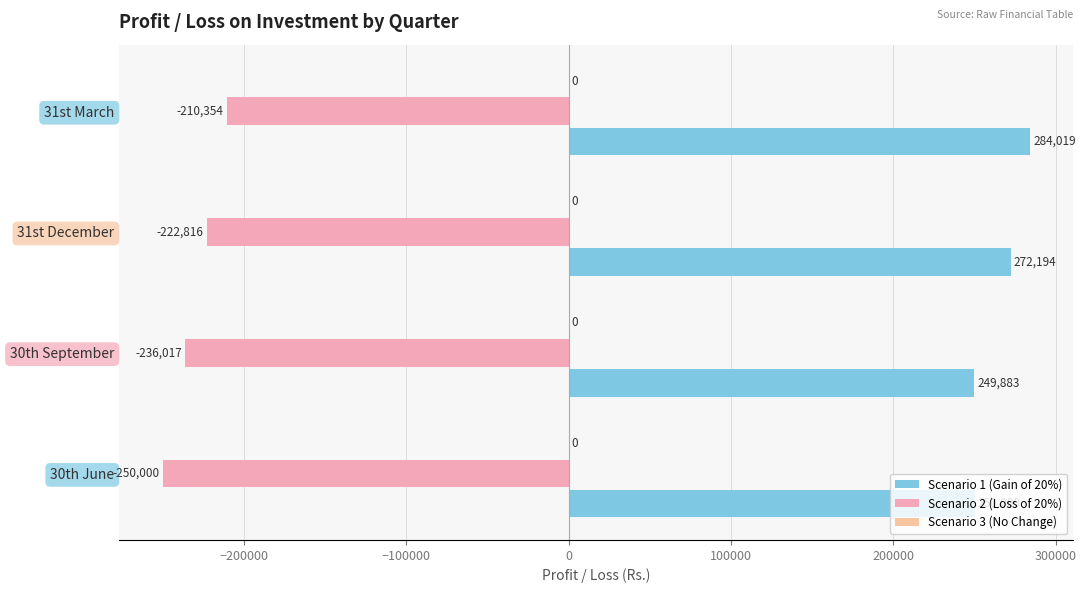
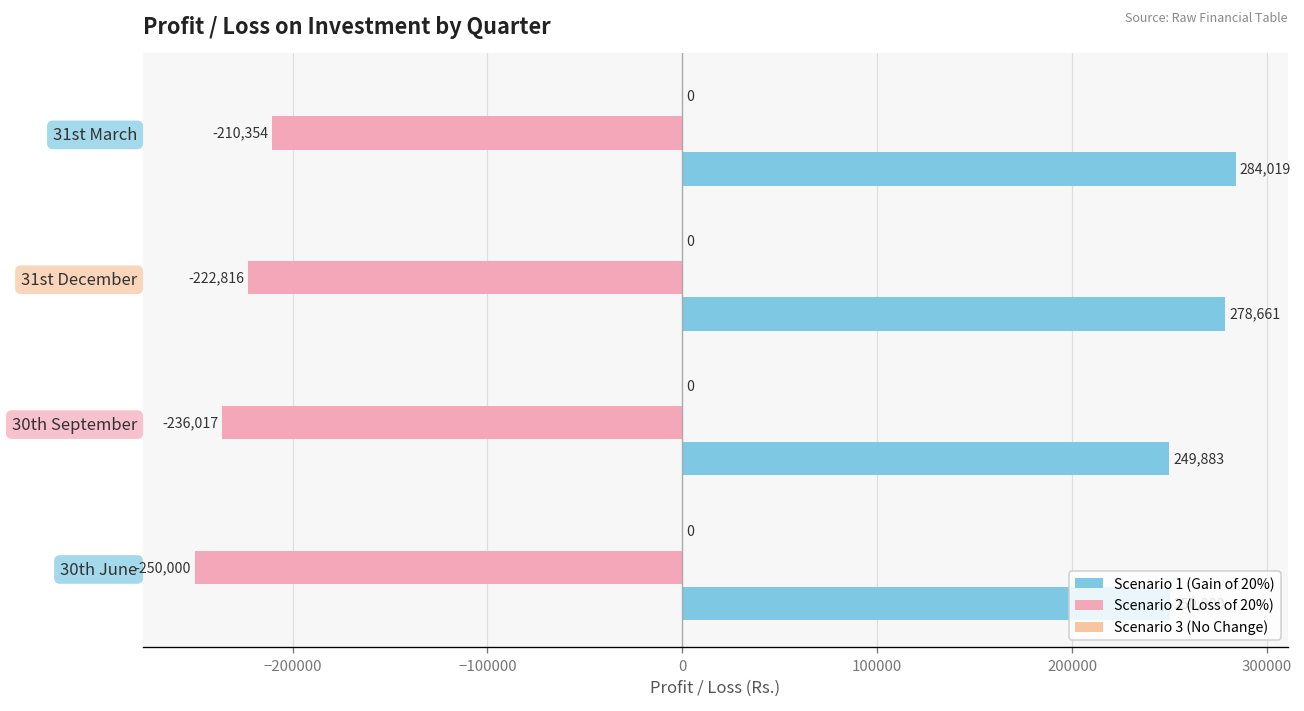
Scenario 1 (Gain of 20%), 31st December: 272,194 -> 278,661
